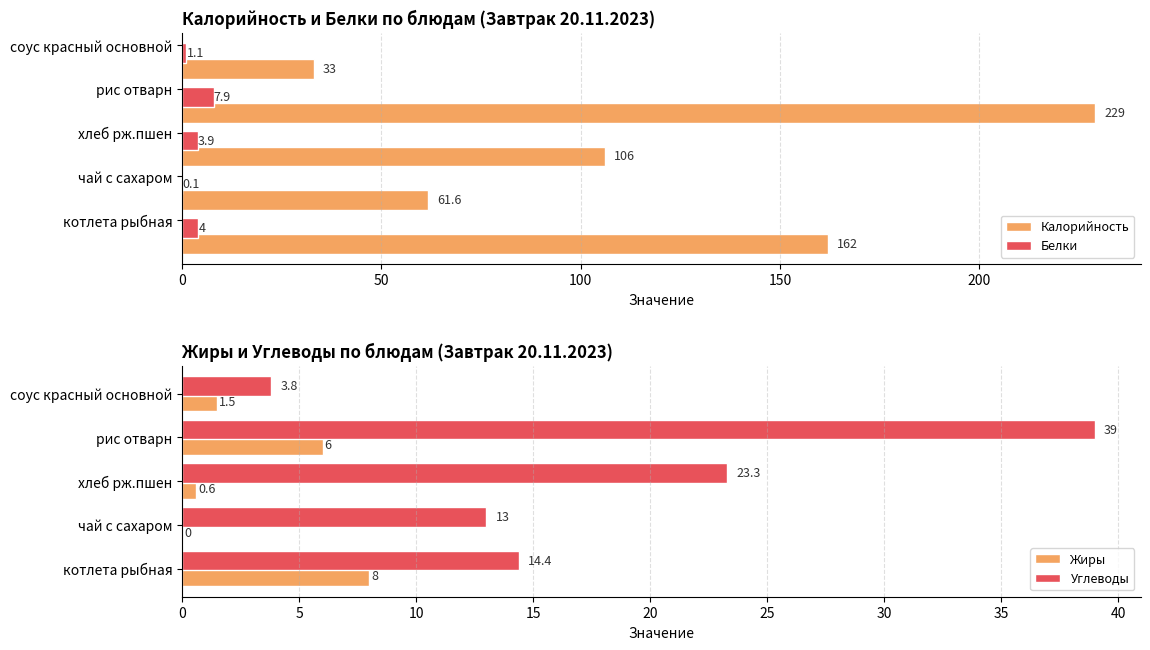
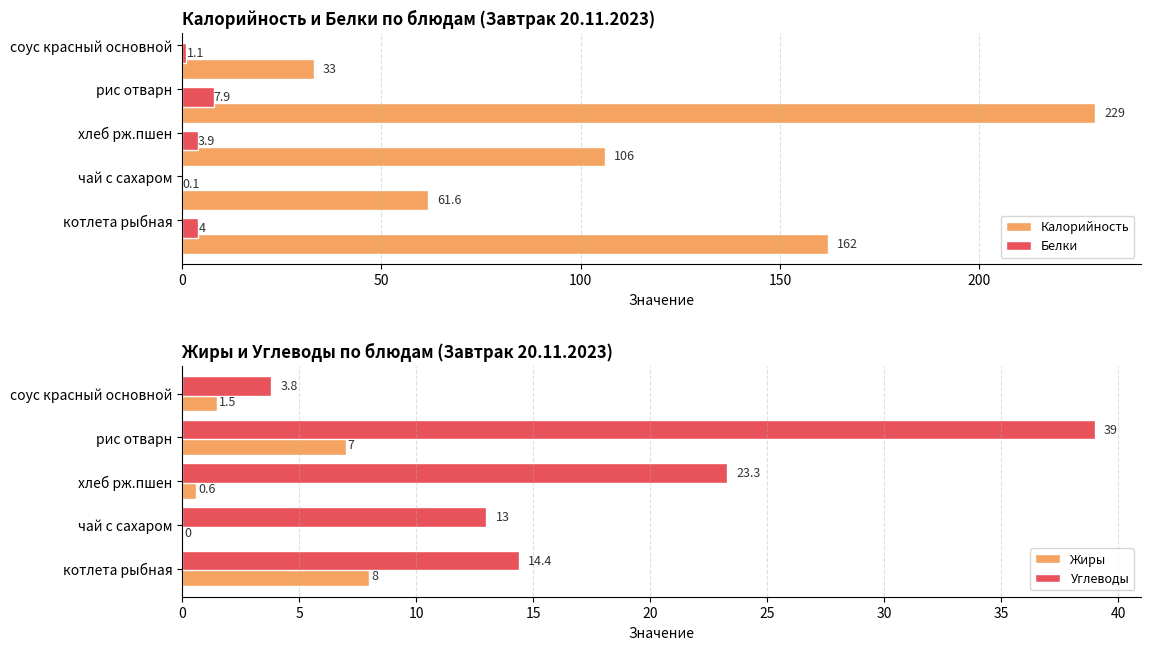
Жиры и Углеводы по блюдам (Завтрак 20.11.2023), Жиры, рис отварн: 6 -> 7
